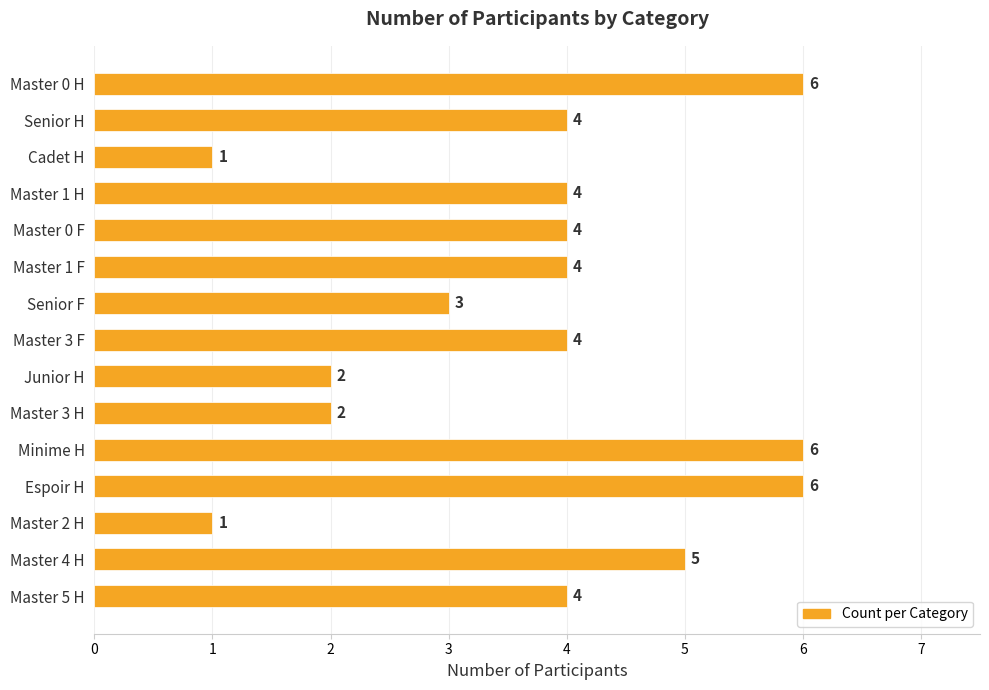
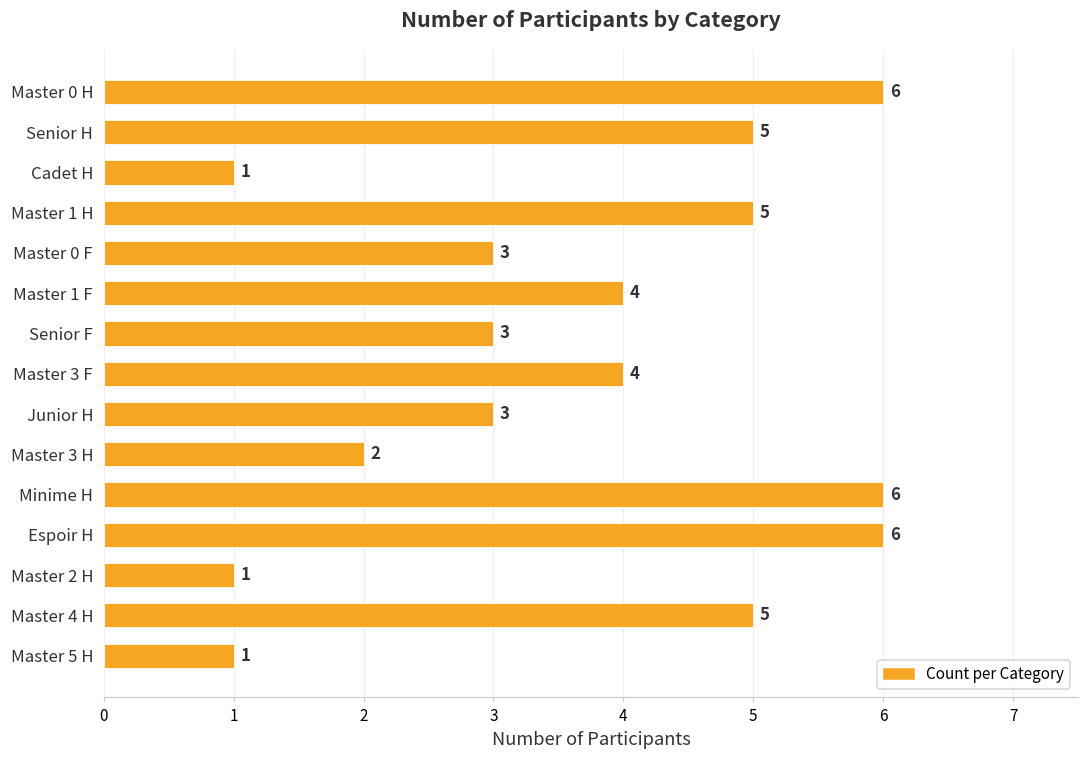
Senior H: 4 -> 5
Master 1 H: 4 -> 5
Master 0 F: 4 -> 3
Junior H: 2 -> 3
Master 5 H: 4 -> 1
